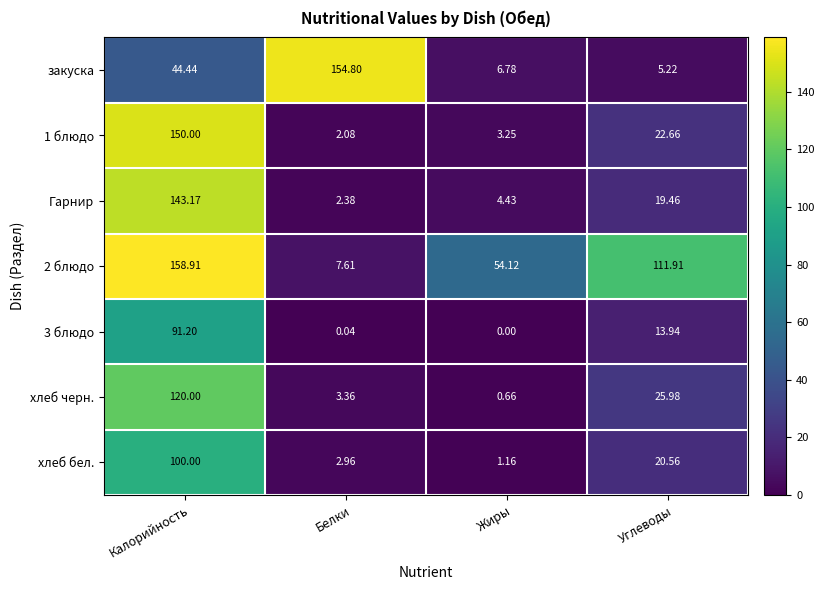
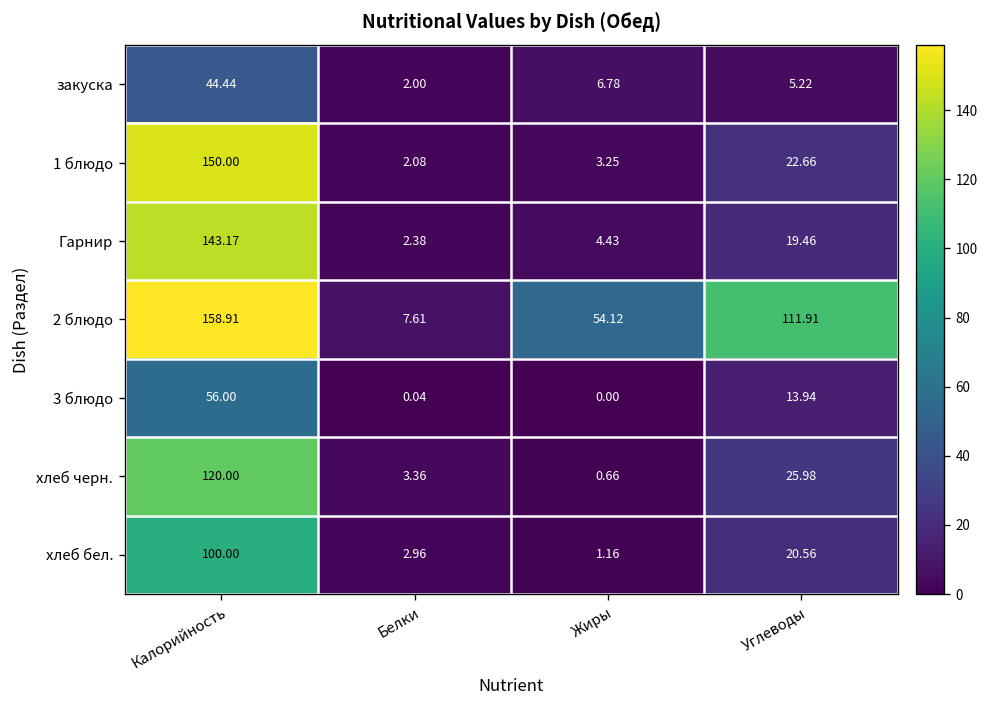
закуска, Белки: 154.80 -> 2.00
3 блюдо, Калорийность: 91.20 -> 56.00
